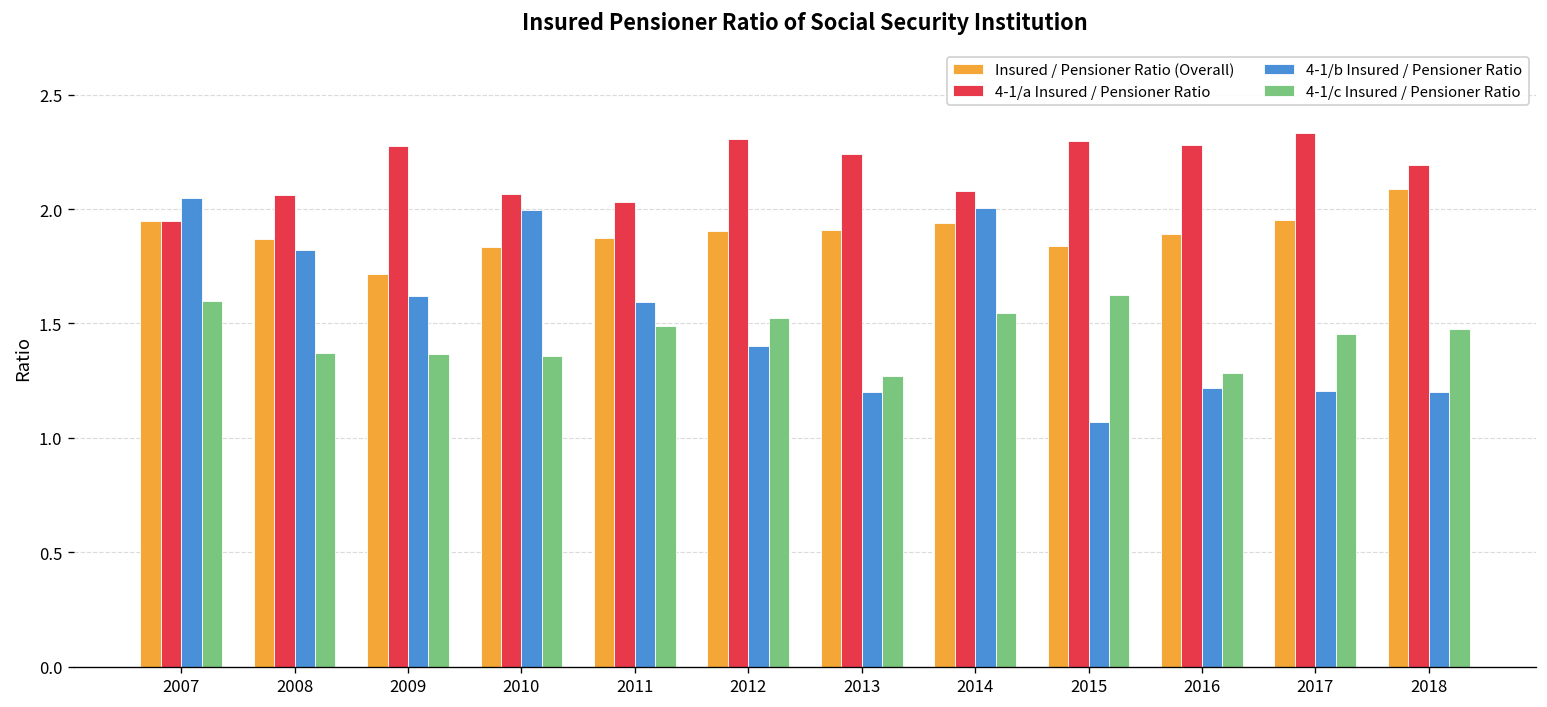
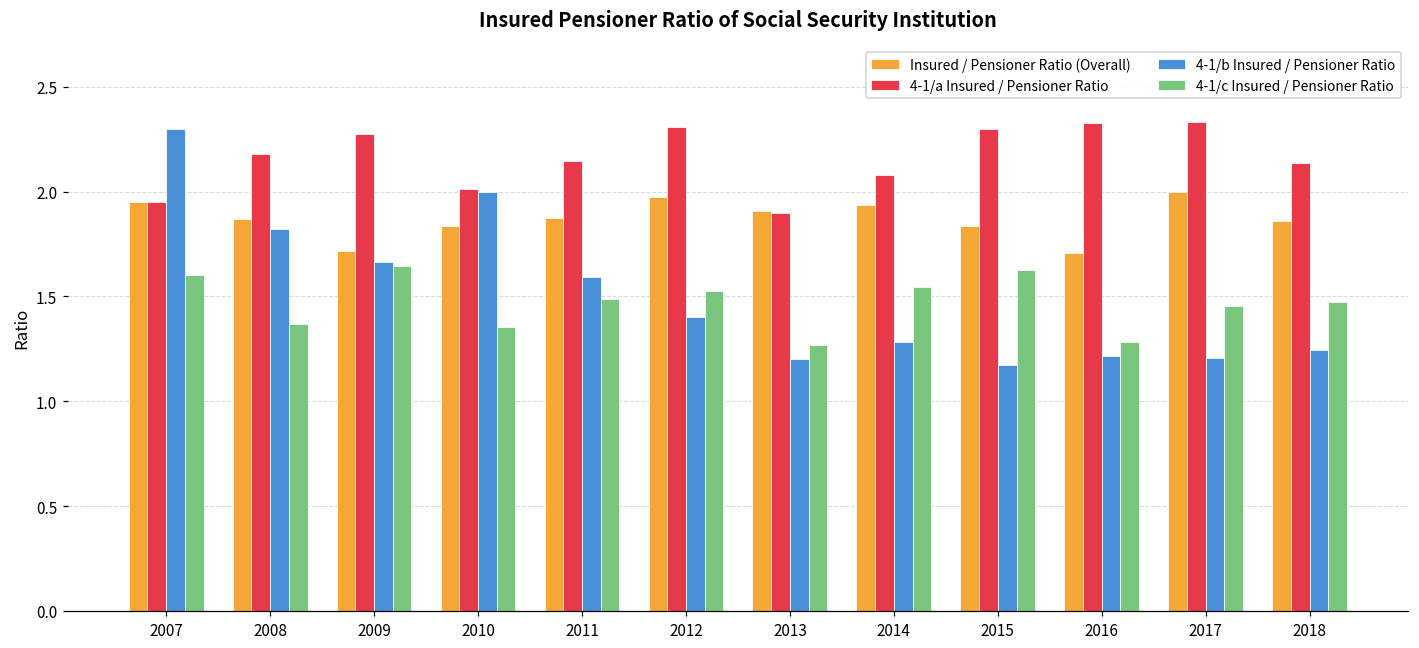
4-1/b Insured / Pensioner Ratio, 2007: 2.05 -> 2.30
4-1/a Insured / Pensioner Ratio, 2008: 2.06 -> 2.18
4-1/b Insured / Pensioner Ratio, 2009: 1.62 -> 1.66
4-1/c Insured / Pensioner Ratio, 2009: 1.37 -> 1.65
4-1/a Insured / Pensioner Ratio, 2010: 2.06 -> 2.01
4-1/a Insured / Pensioner Ratio, 2011: 2.03 -> 2.15
Insured / Pensioner Ratio (Overall), 2012: 1.90 -> 1.98
4-1/a Insured / Pensioner Ratio, 2013: 2.24 -> 1.90
4-1/b Insured / Pensioner Ratio, 2014: 2.01 -> 1.28
4-1/b Insured / Pensioner Ratio, 2015: 1.07 -> 1.17
Insured / Pensioner Ratio (Overall), 2016: 1.89 -> 1.71
4-1/a Insured / Pensioner Ratio, 2016: 2.28 -> 2.33
Insured / Pensioner Ratio (Overall), 2017: 1.95 -> 2.00
Insured / Pensioner Ratio (Overall), 2018: 2.09 -> 1.86
4-1/a Insured / Pensioner Ratio, 2018: 2.19 -> 2.14
4-1/b Insured / Pensioner Ratio, 2018: 1.20 -> 1.25
